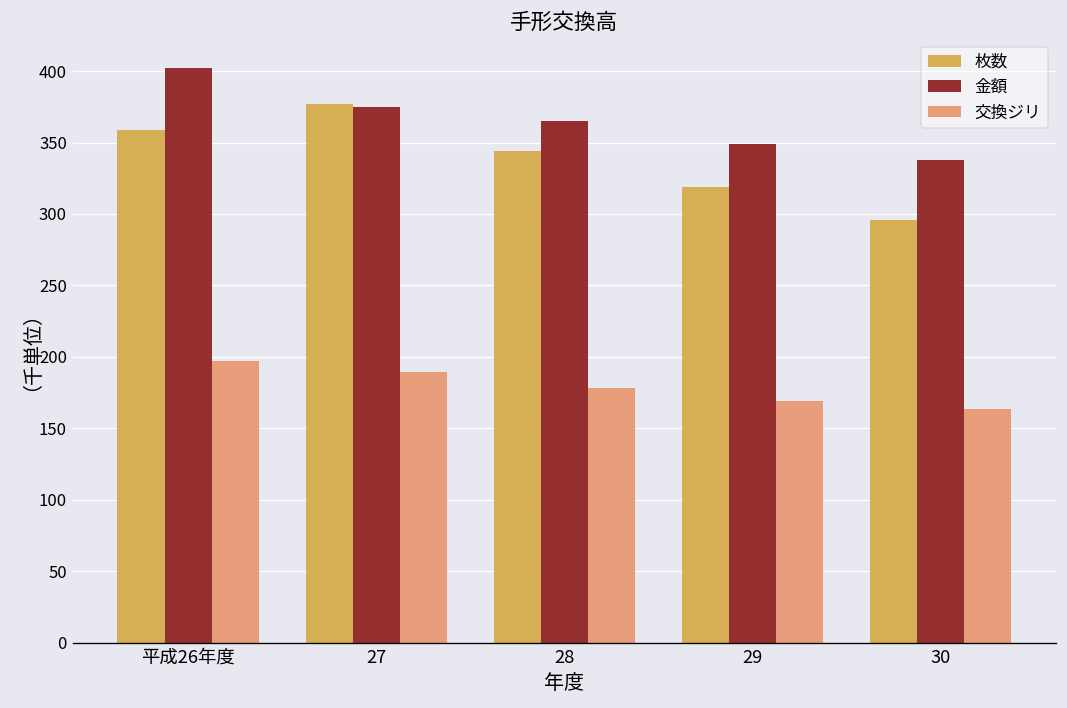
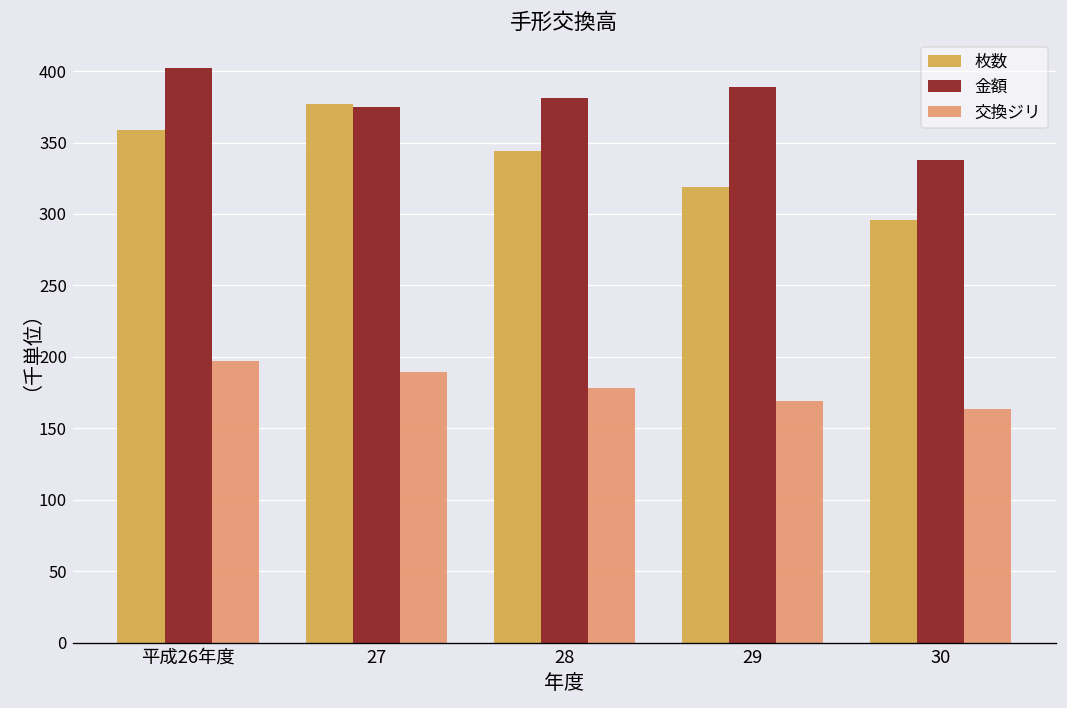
金額, 28: 365 -> 381
金額, 29: 349 -> 389
